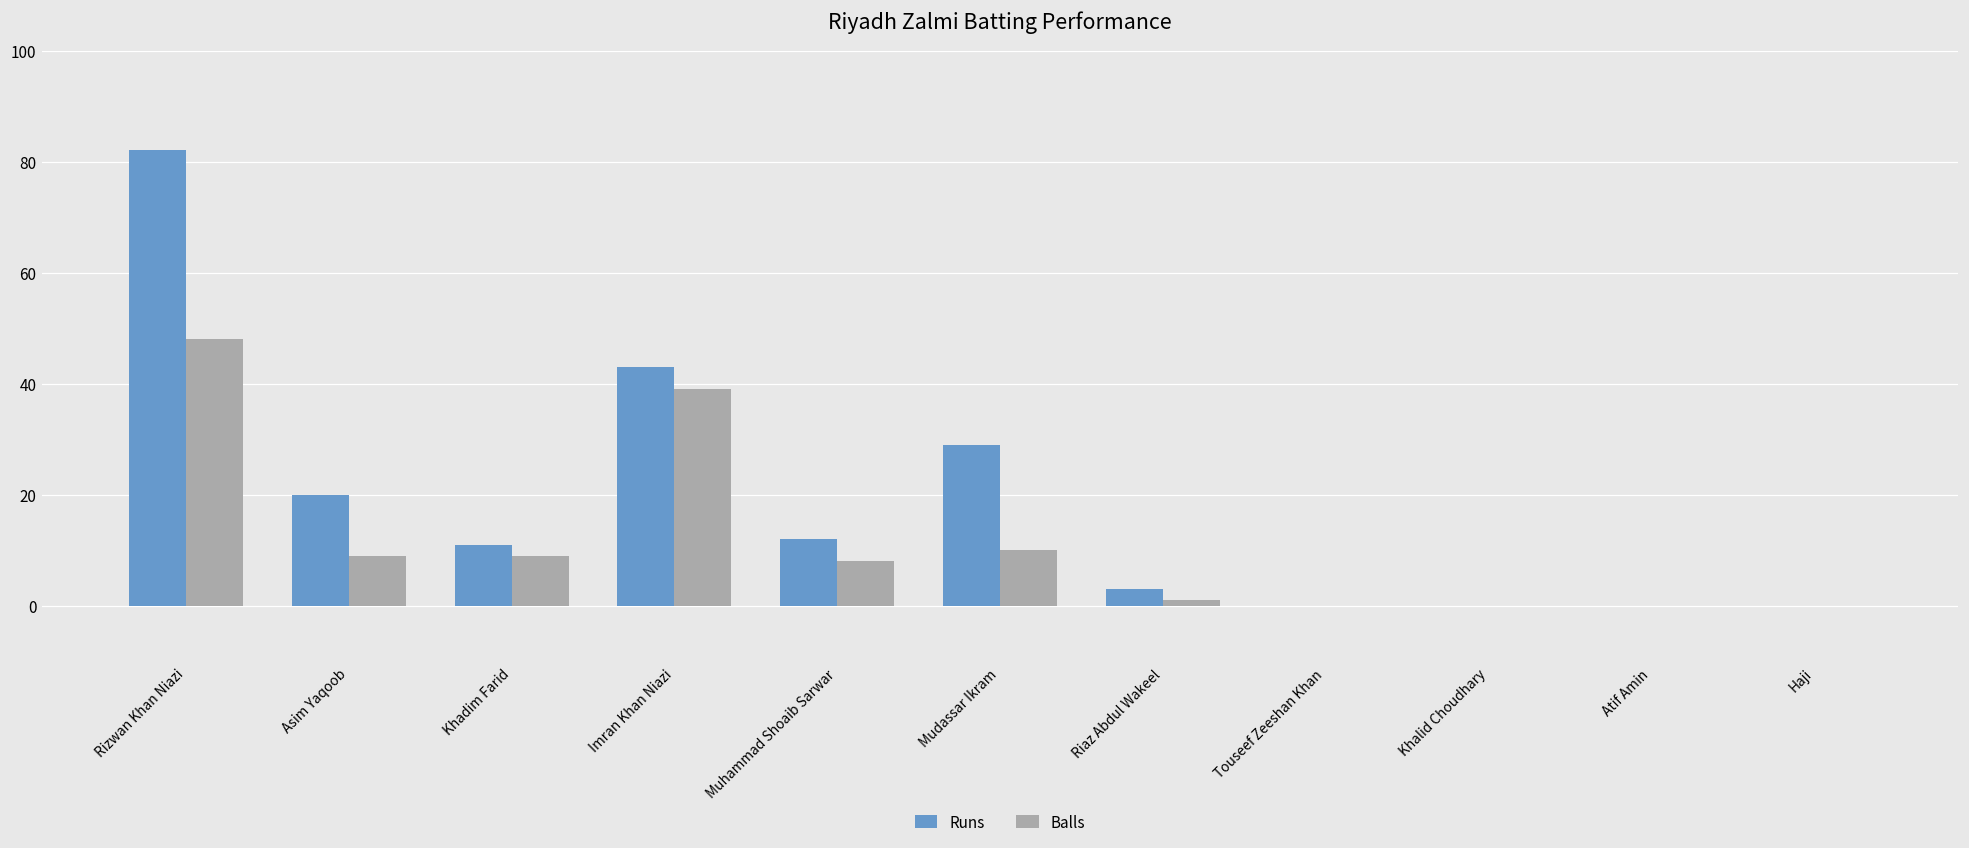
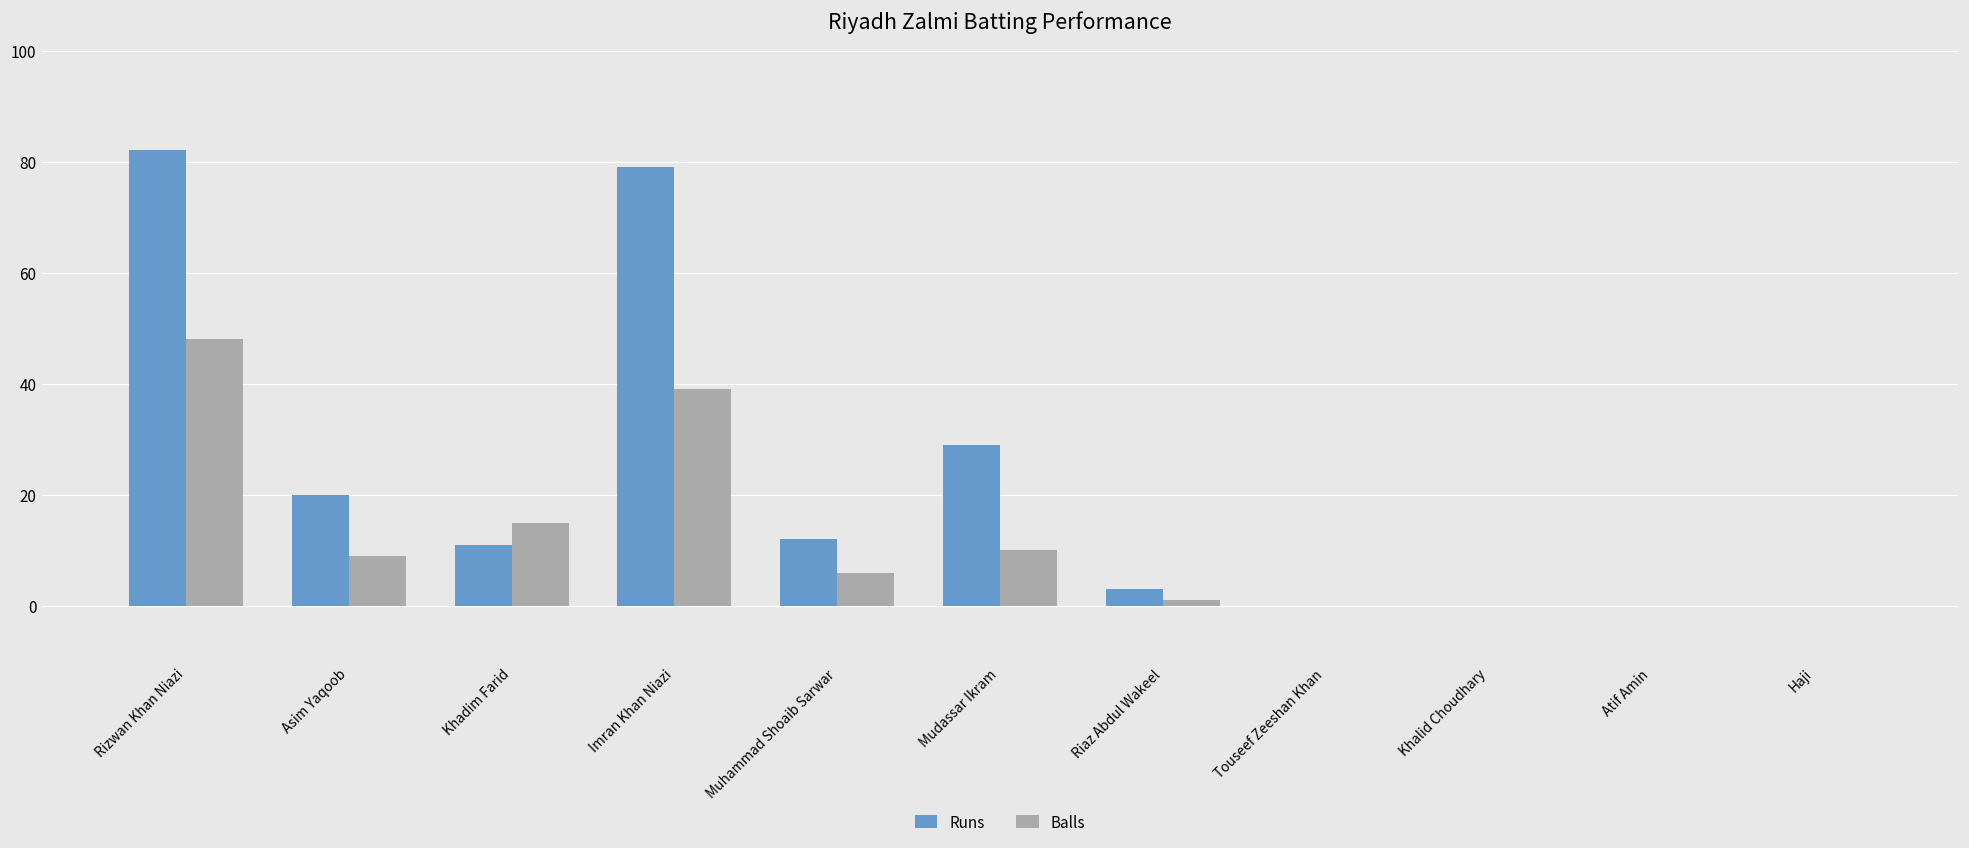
Balls, Khadim Farid: 9 -> 15
Runs, Imran Khan Niazi: 43 -> 79
Balls, Muhammad Shoaib Sarwar: 8 -> 6
